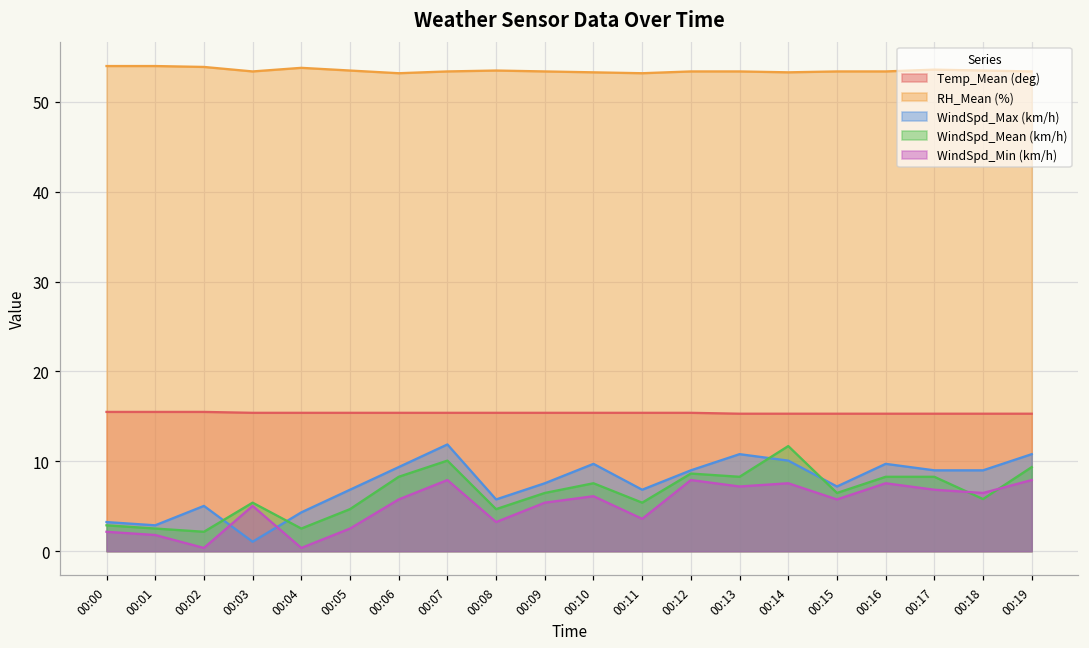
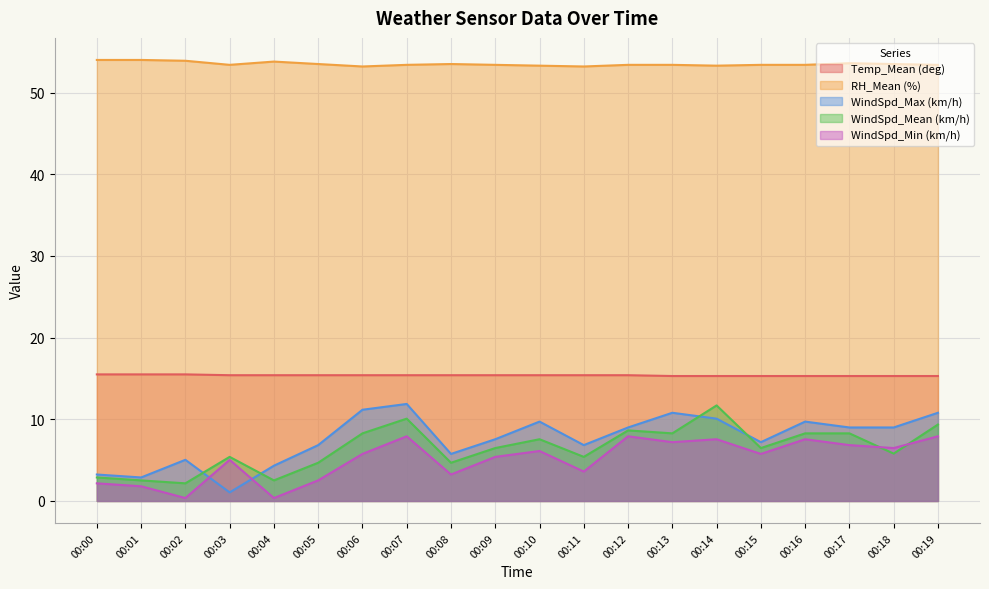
WindSpd_Max (km/h), 00:06: 9 -> 11
